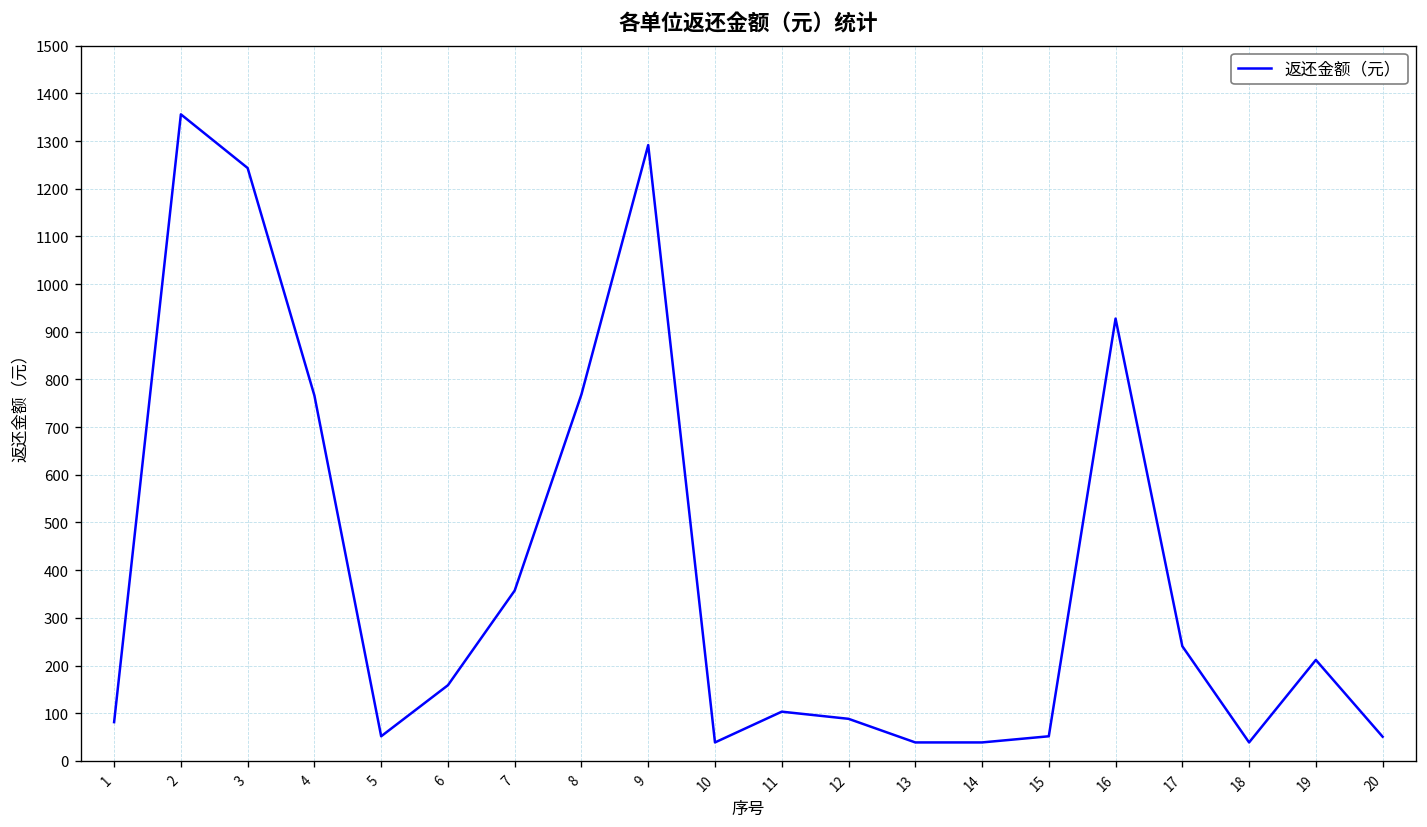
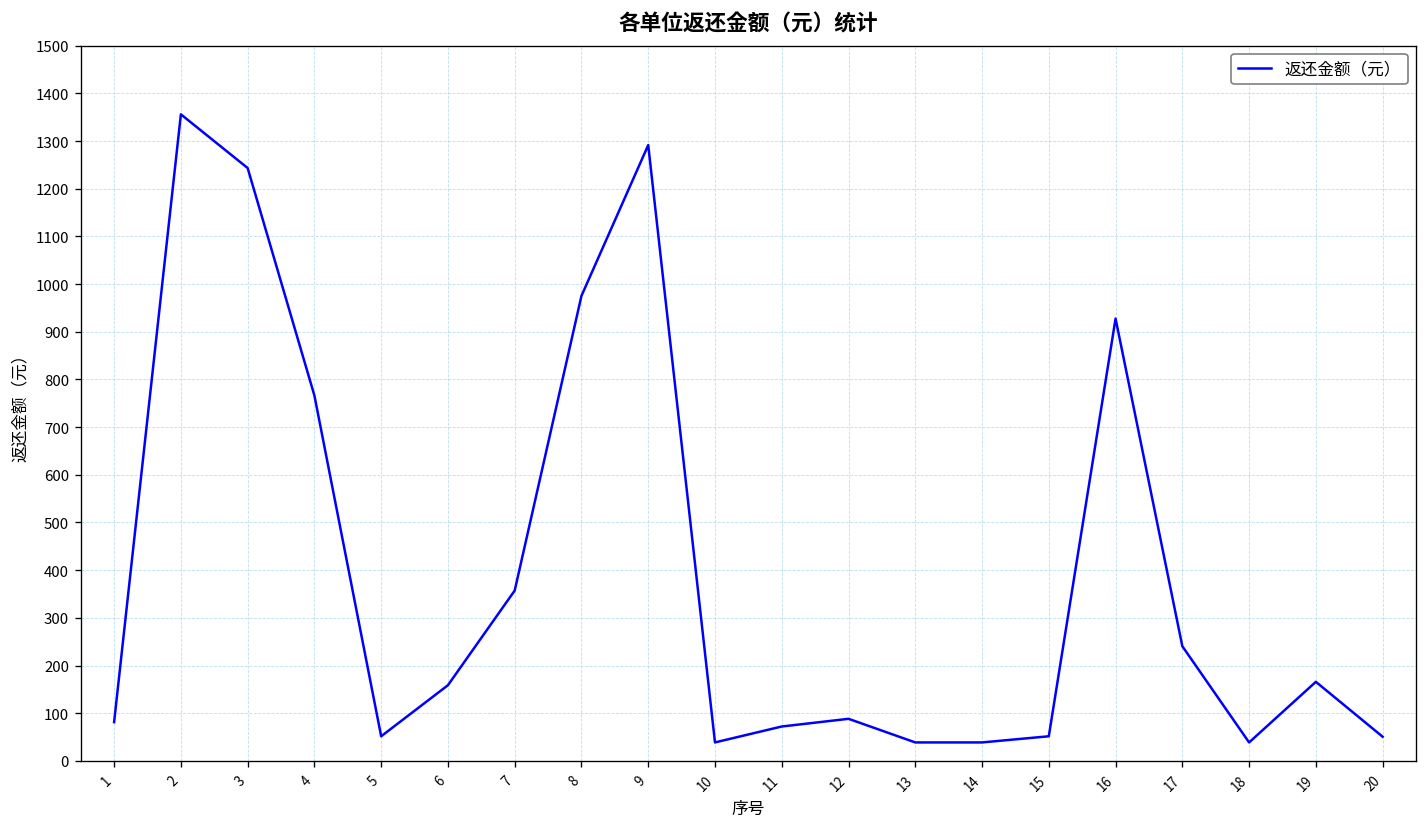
8: 770 -> 980
11: 100 -> 70
19: 210 -> 170
